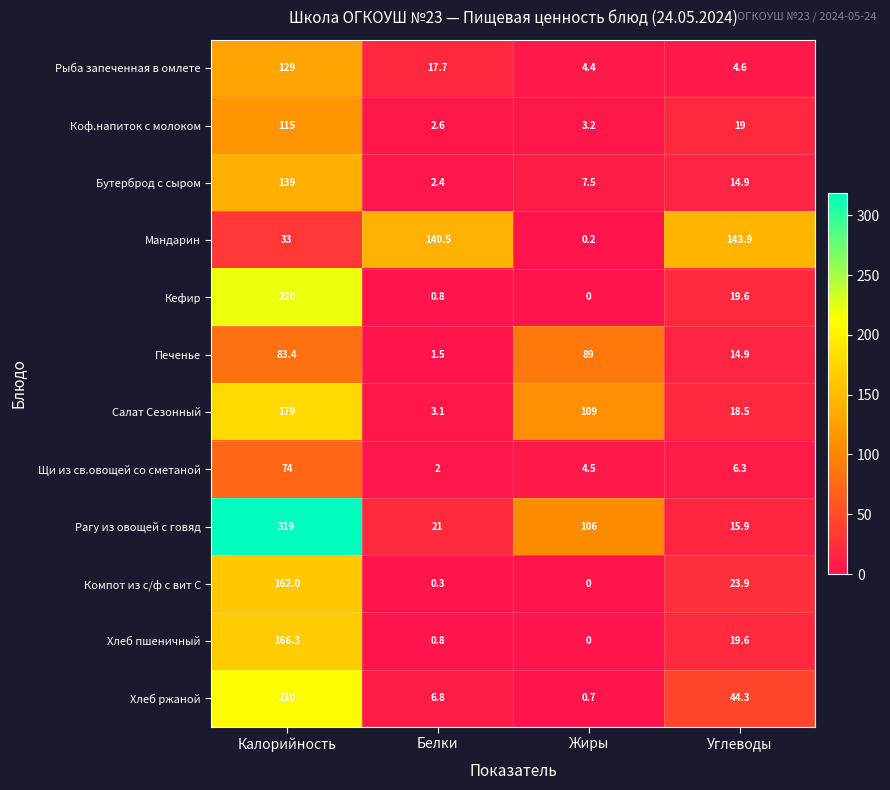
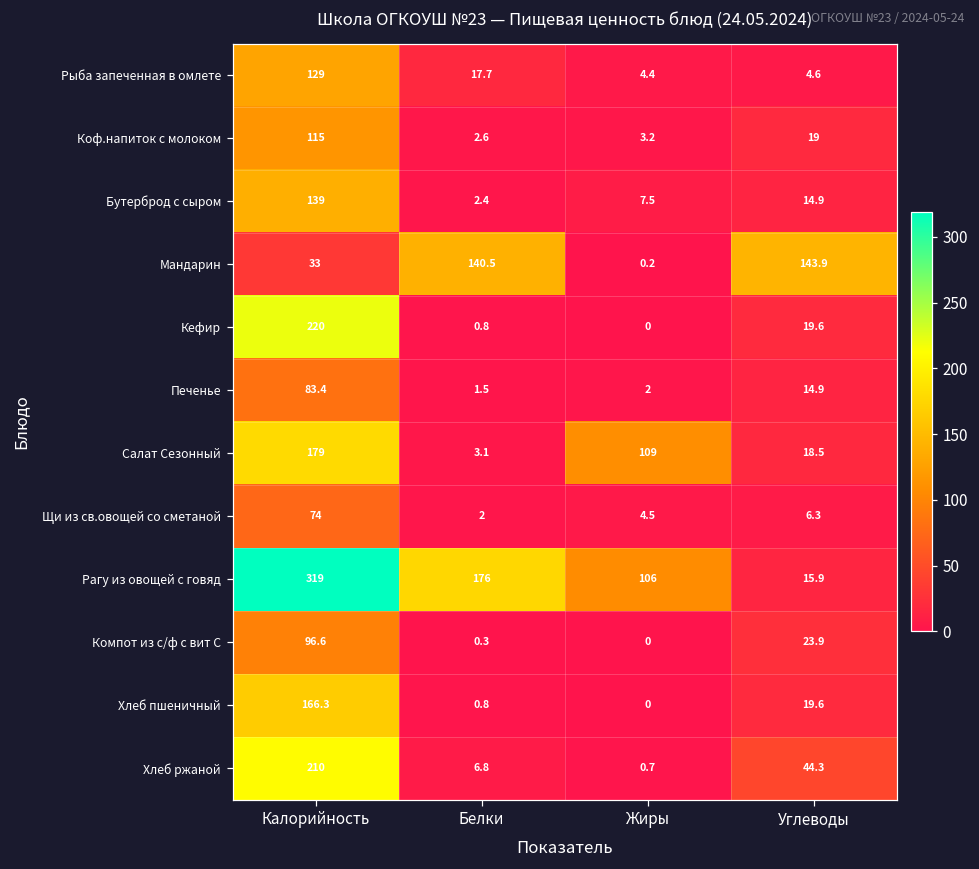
Печенье, Жиры: 89 -> 2
Рагу из овощей с говяд, Белки: 21 -> 176
Компот из с/ф с вит С, Калорийность: 162.0 -> 96.6
